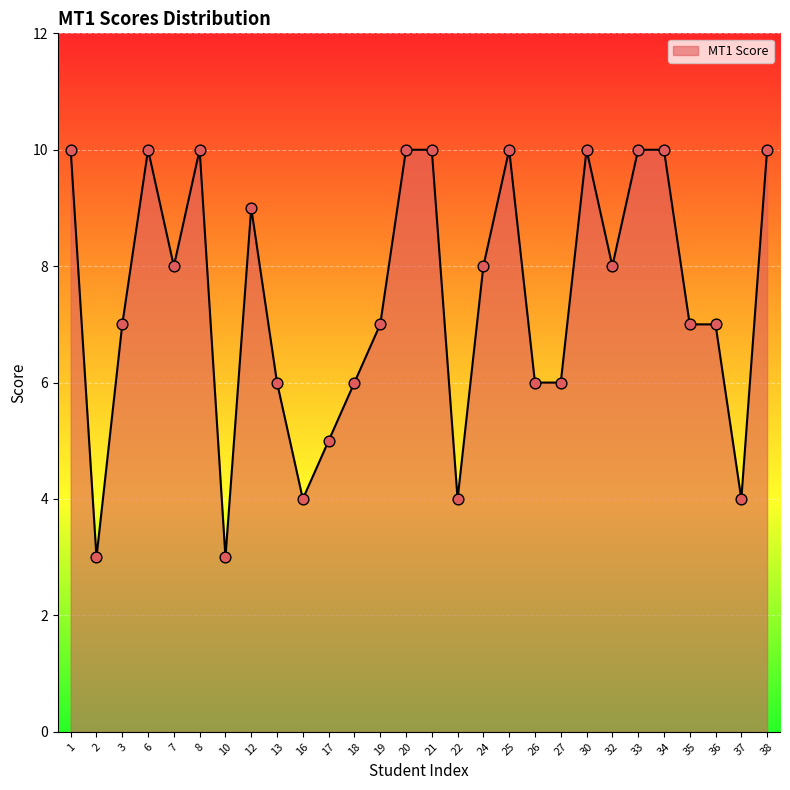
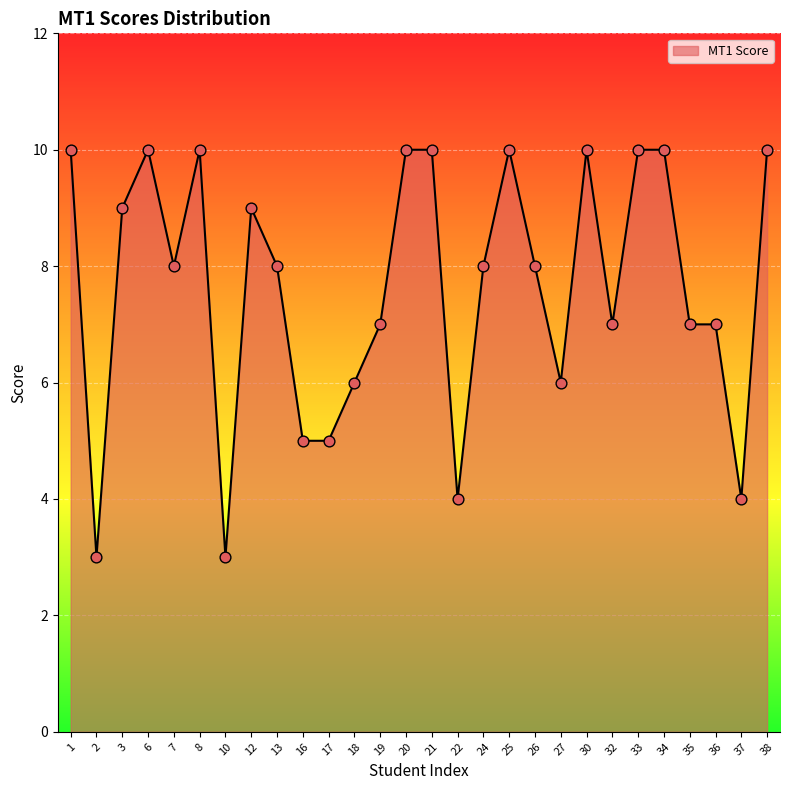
3: 7 -> 9
13: 6 -> 8
16: 4 -> 5
26: 6 -> 8
32: 8 -> 7
